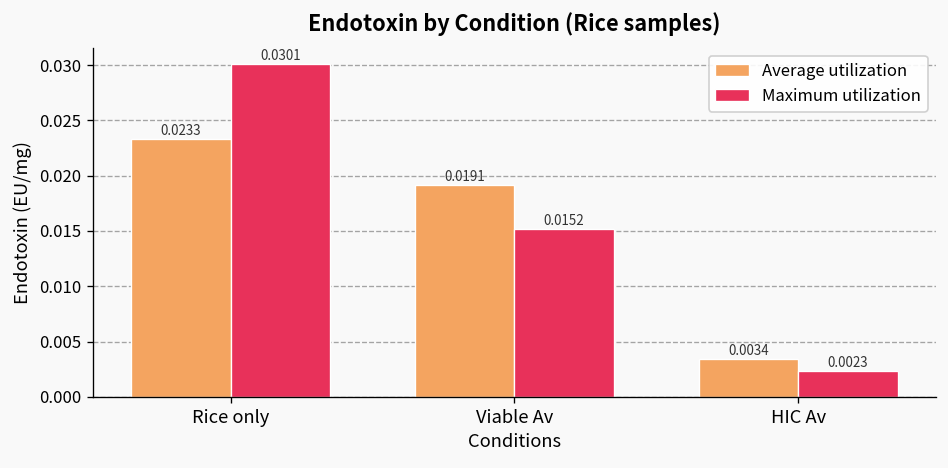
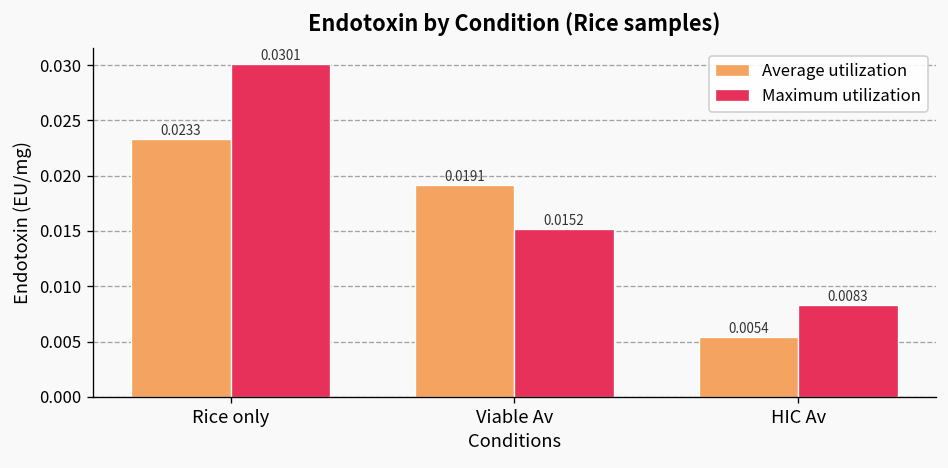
Average utilization, HIC Av: 0.0034 -> 0.0054
Maximum utilization, HIC Av: 0.0023 -> 0.0083
